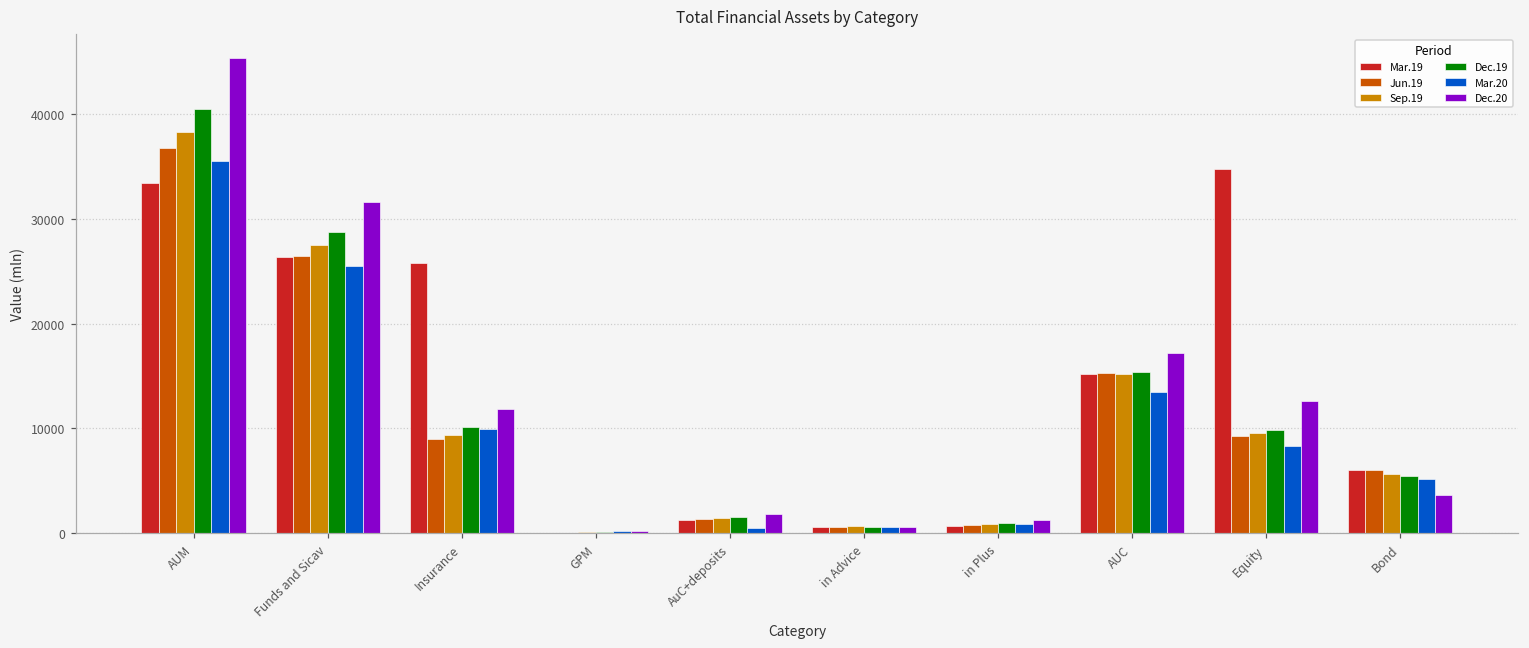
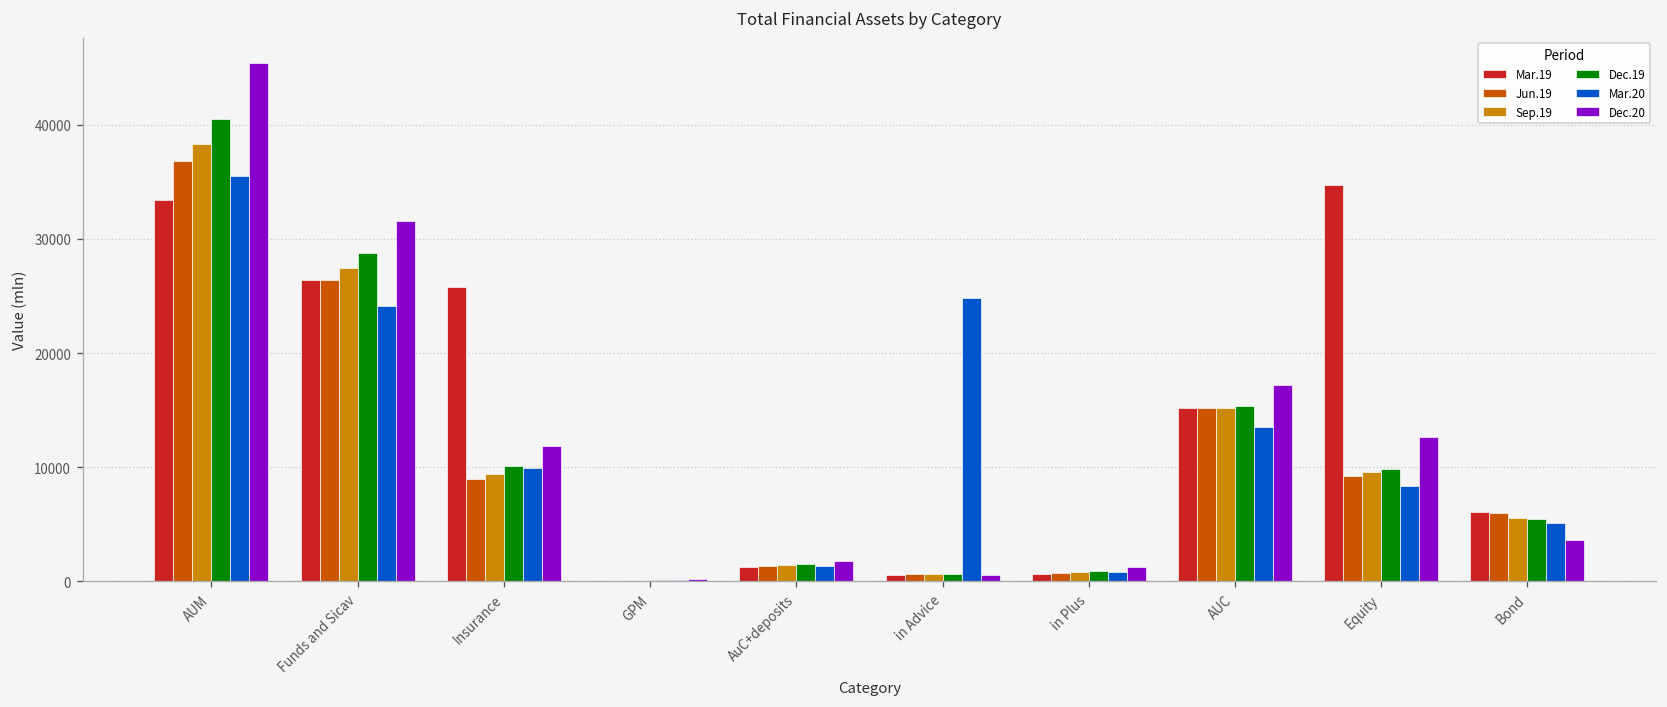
Mar.20, Funds and Sicav: 26000 -> 24000
Mar.20, AuC+deposits: 0 -> 1000
Mar.20, in Advice: 1000 -> 25000
